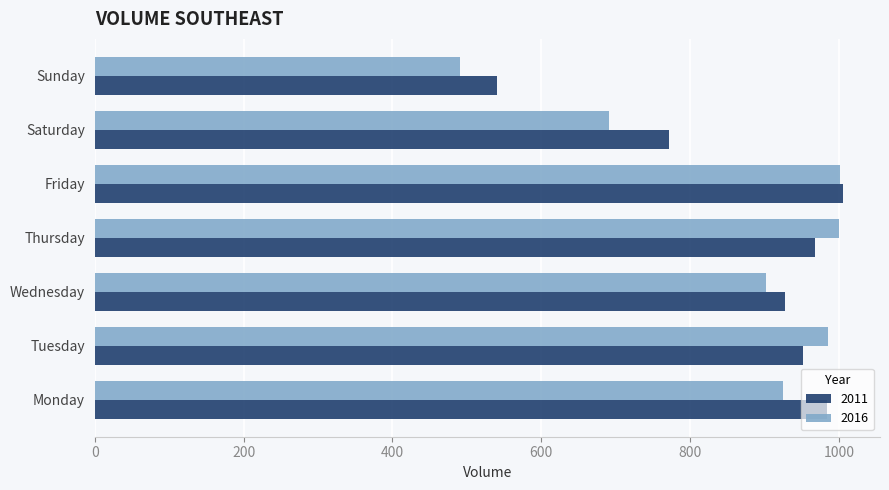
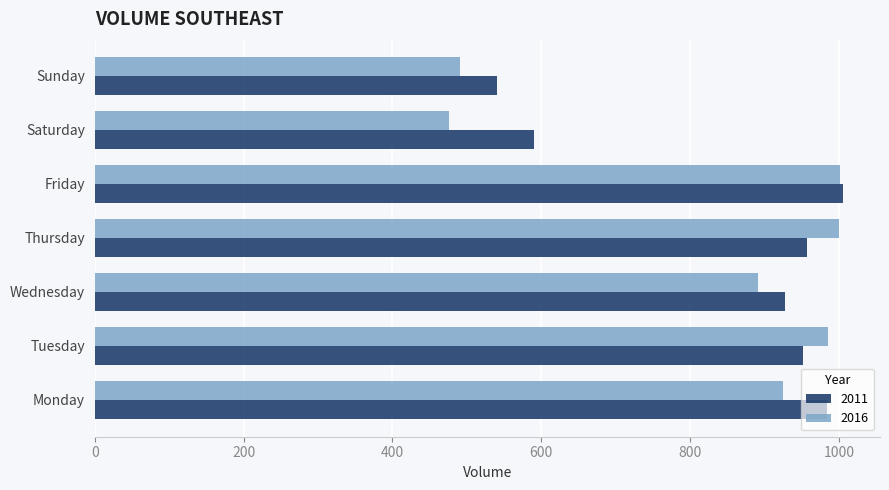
2016, Saturday: 690 -> 480
2011, Saturday: 770 -> 590
2011, Thursday: 970 -> 960
2016, Wednesday: 900 -> 890
